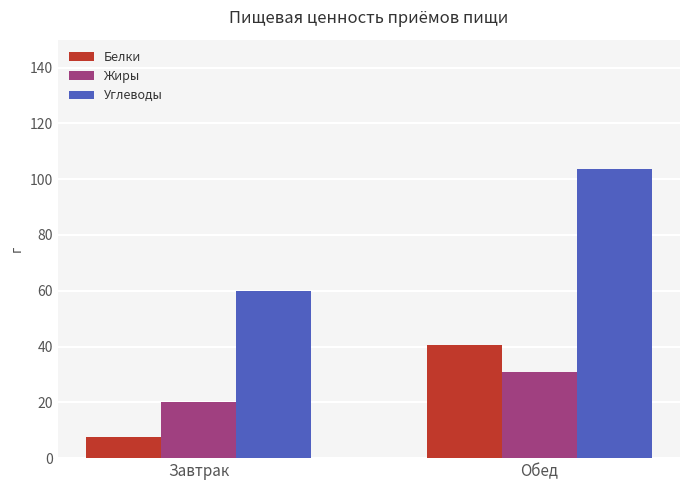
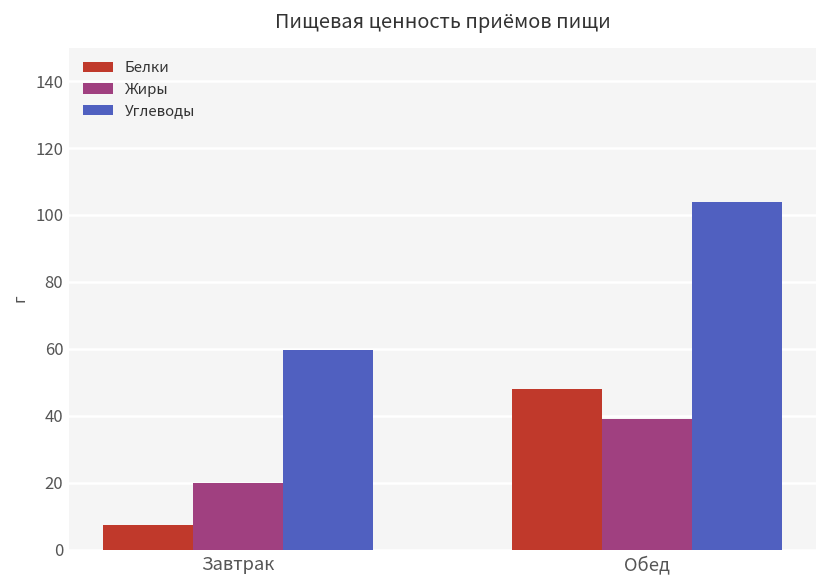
Белки, Обед: 40 -> 48
Жиры, Обед: 31 -> 39
